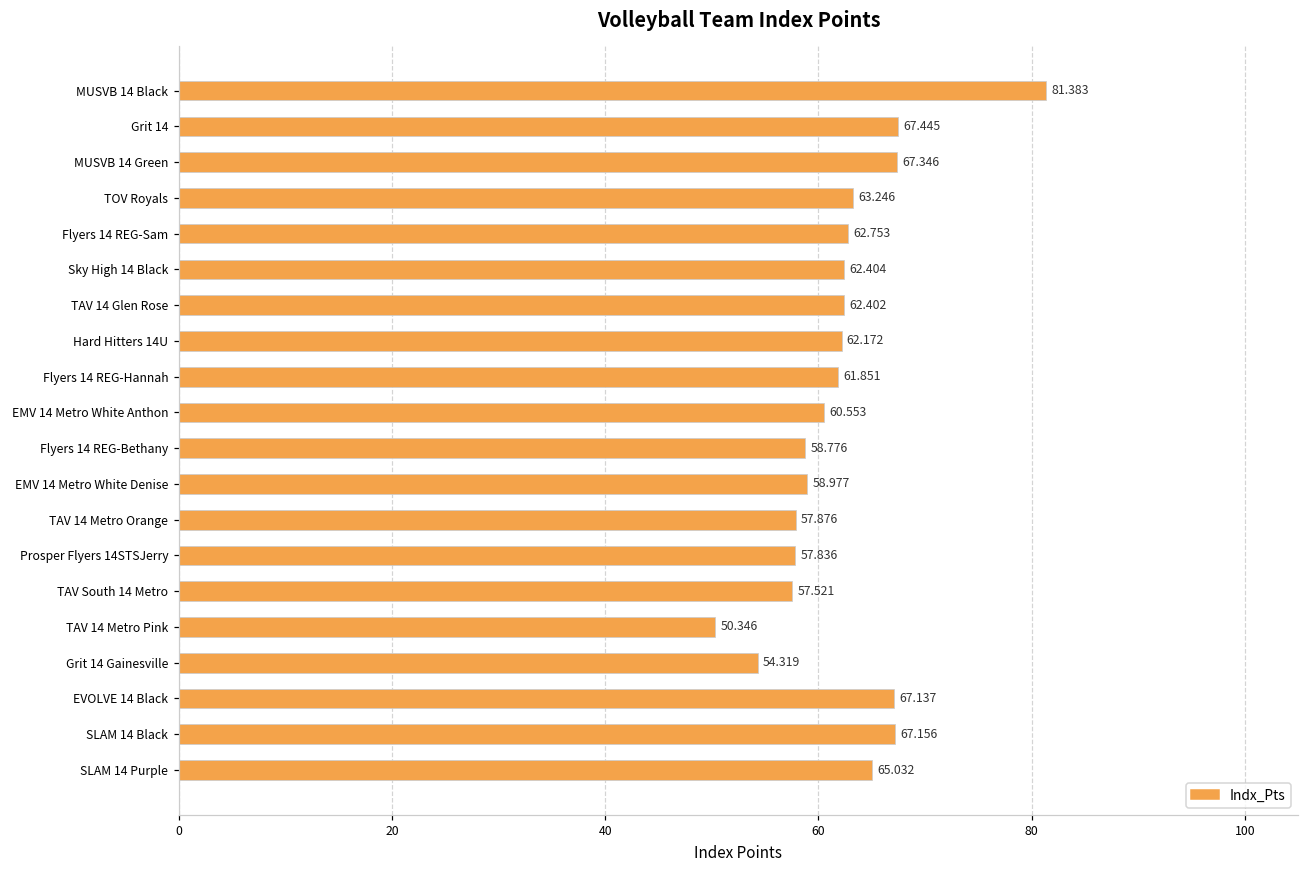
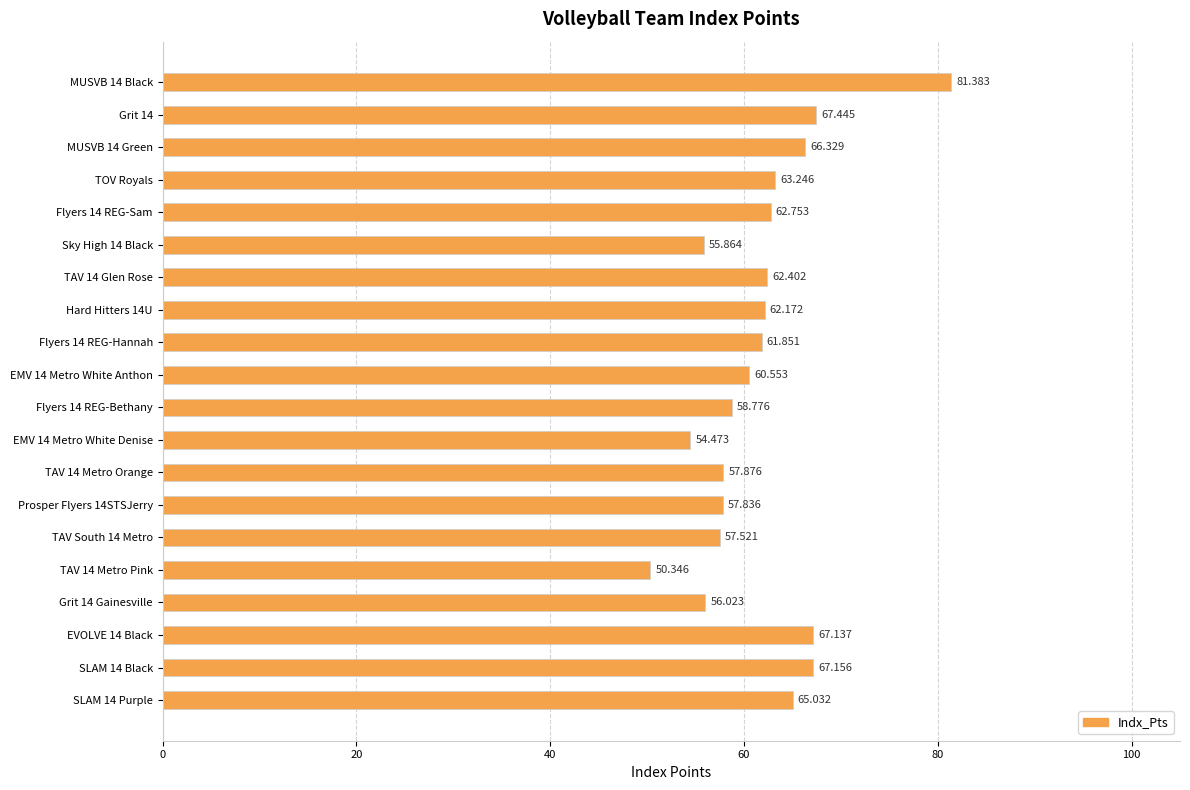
MUSVB 14 Green: 67.346 -> 66.329
Sky High 14 Black: 62.404 -> 55.864
EMV 14 Metro White Denise: 58.977 -> 54.473
Grit 14 Gainesville: 54.319 -> 56.023
